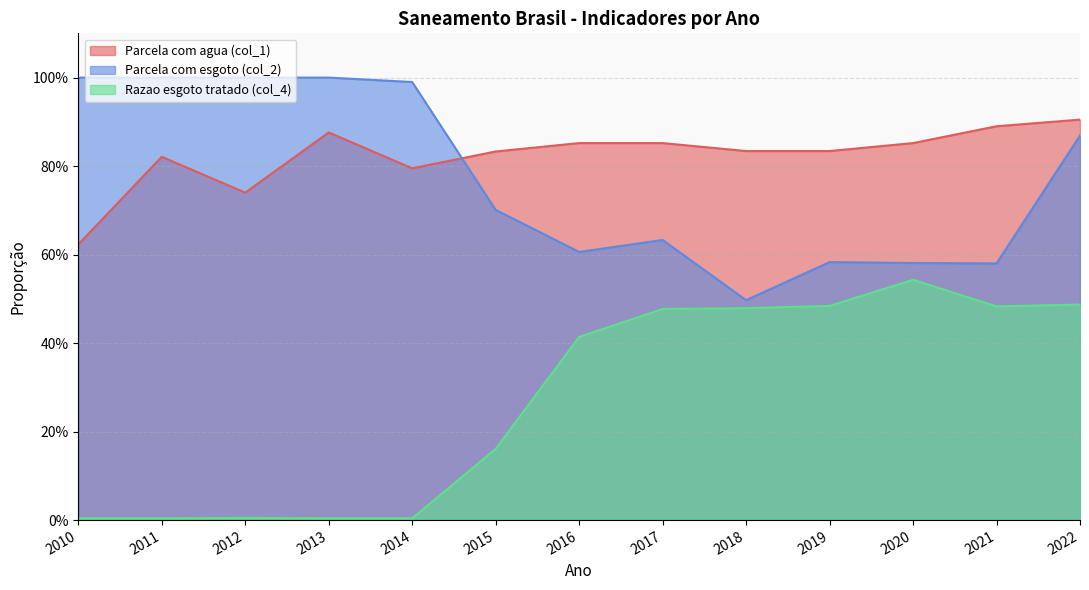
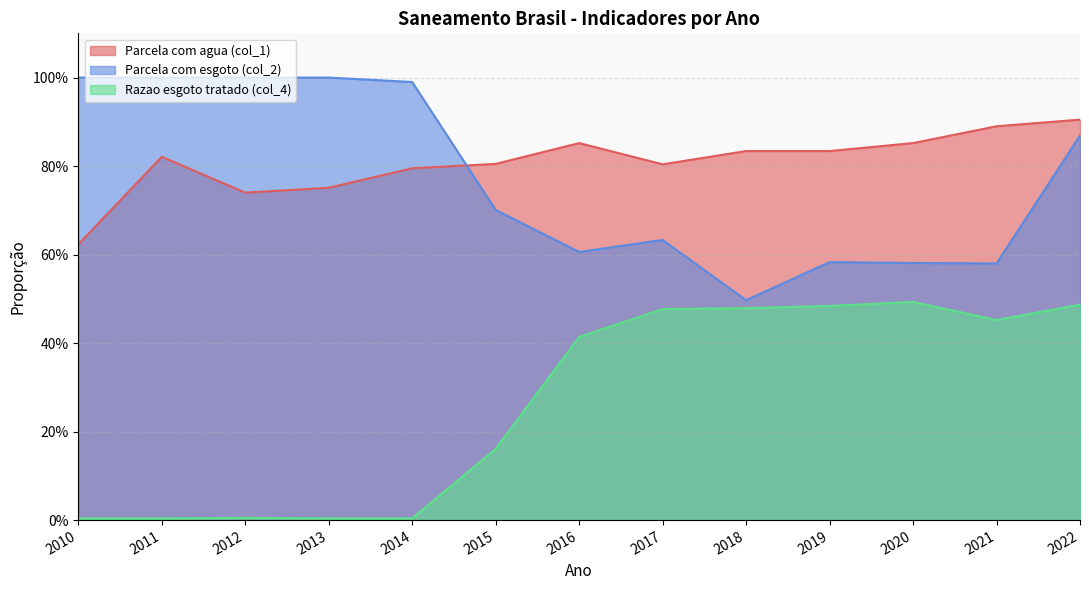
Parcela com agua (col_1), 2013: 88% -> 75%
Parcela com agua (col_1), 2015: 83% -> 81%
Parcela com agua (col_1), 2017: 85% -> 80%
Razao esgoto tratado (col_4), 2020: 54% -> 49%
Razao esgoto tratado (col_4), 2021: 48% -> 45%
